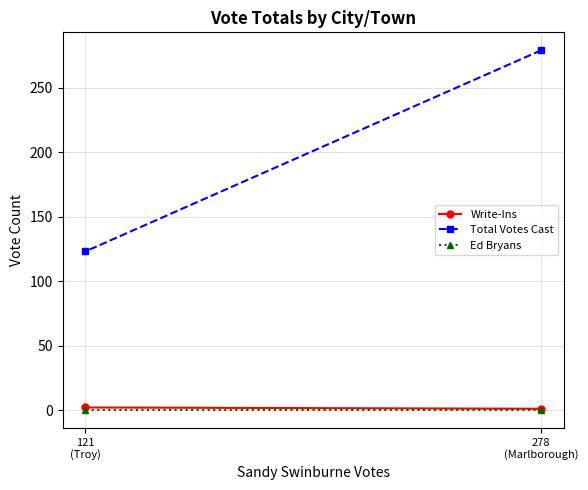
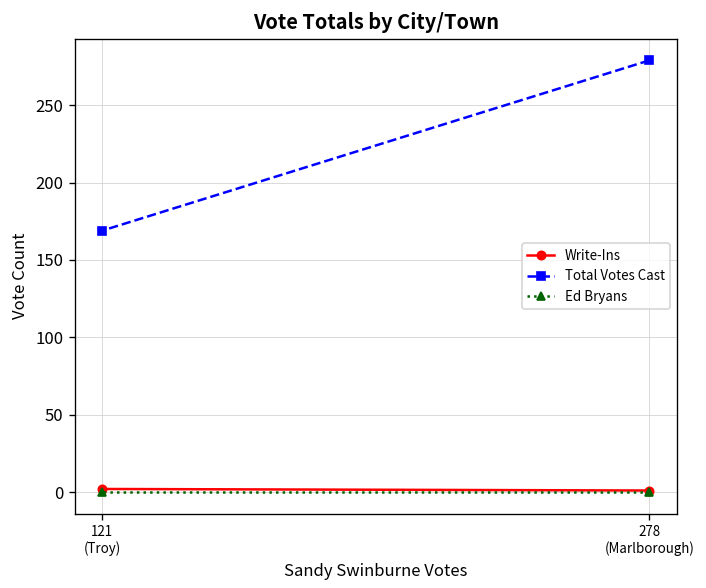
Total Votes Cast, 121 (Troy): 123 -> 169
